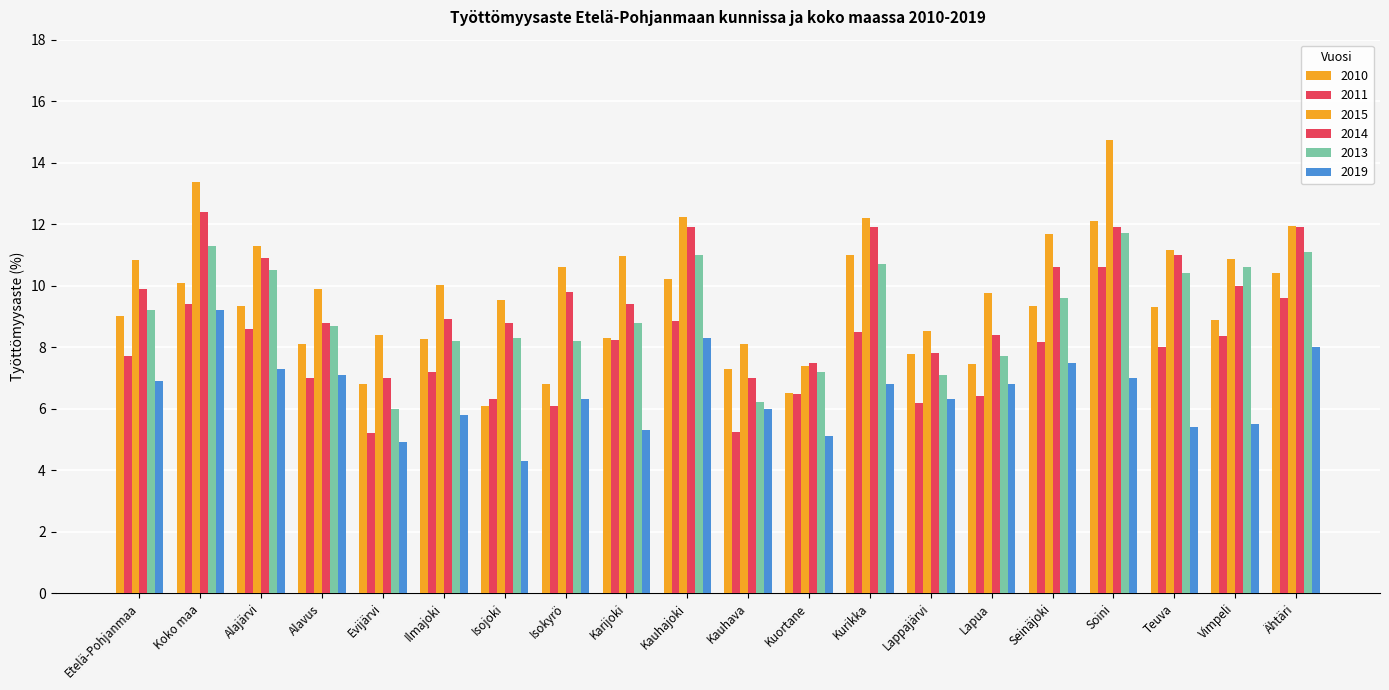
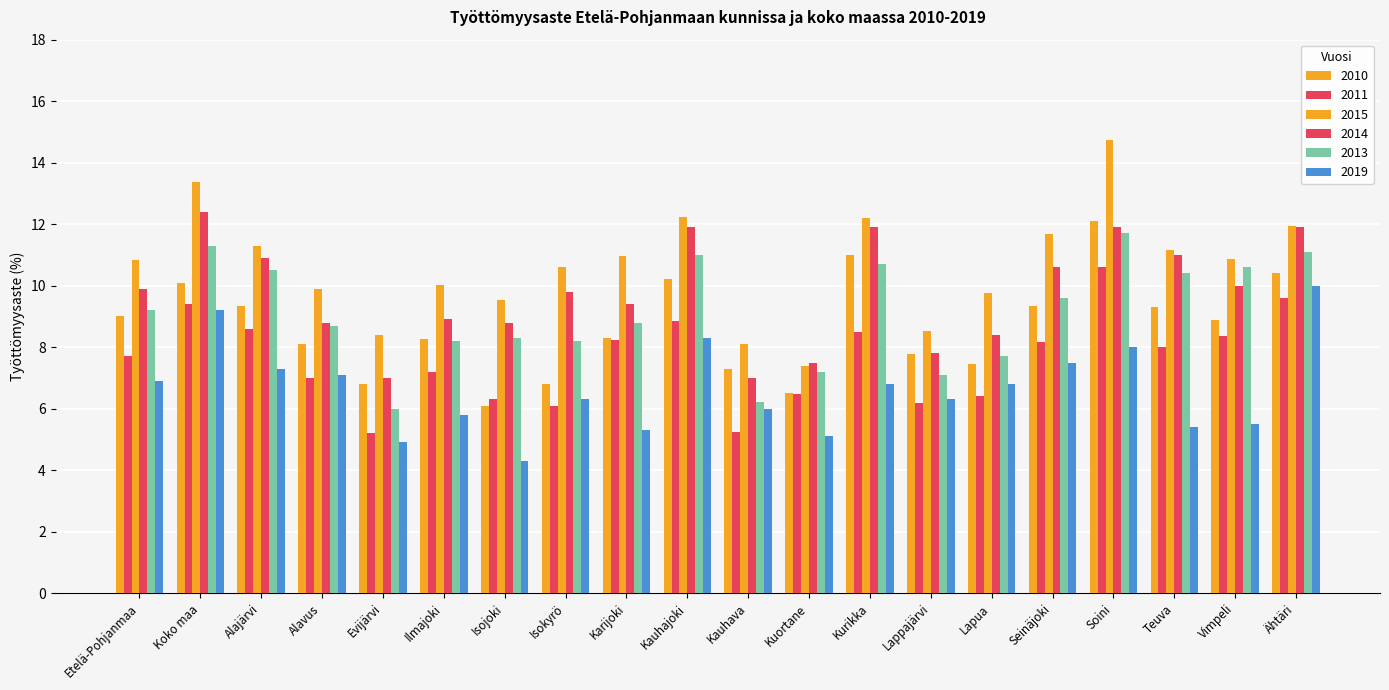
2019, Soini: 7 -> 8
2019, Ähtäri: 8 -> 10
